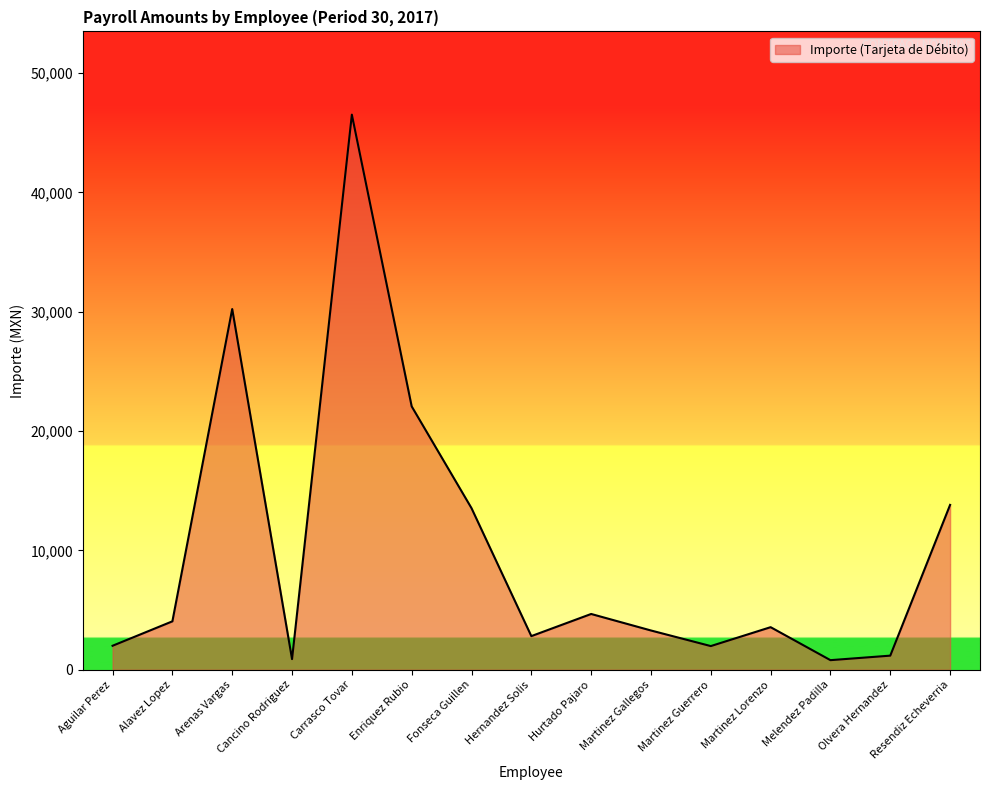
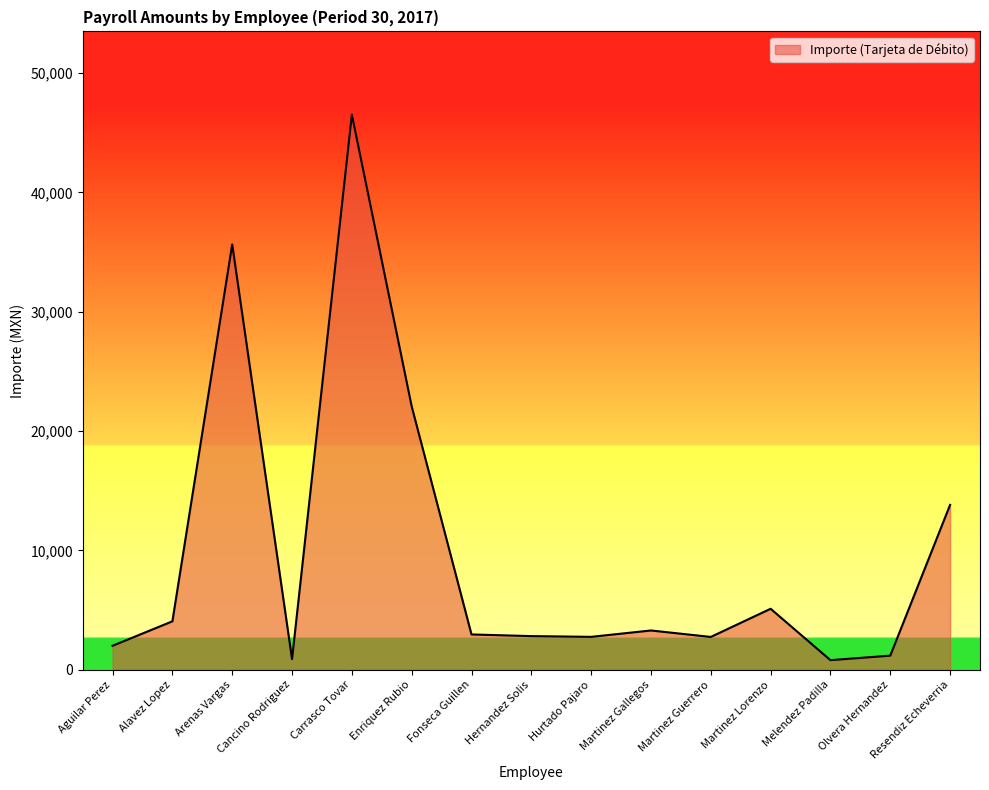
Arenas Vargas: 30,200 -> 35,600
Fonseca Guillen: 13,500 -> 3,000
Hurtado Pajaro: 4,700 -> 2,800
Martinez Guerrero: 2,000 -> 2,800
Martinez Lorenzo: 3,600 -> 5,100
